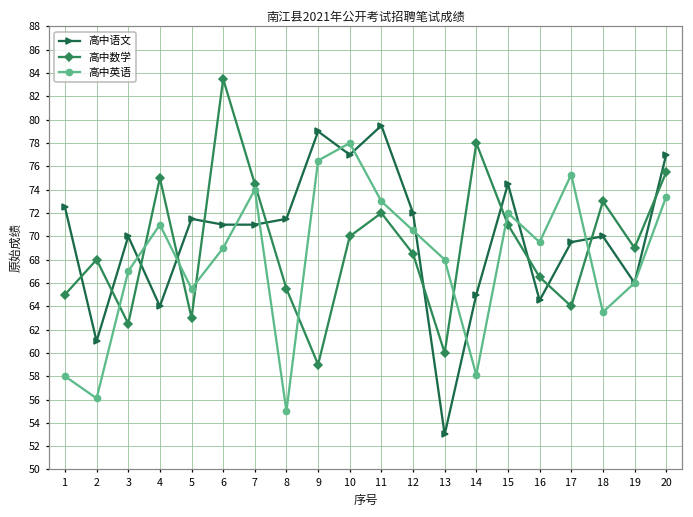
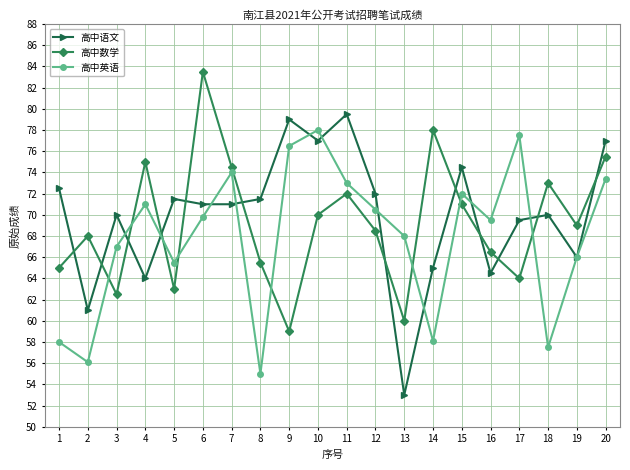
高中英语, 6: 69.0 -> 69.8
高中英语, 17: 75.3 -> 77.5
高中英语, 18: 63.5 -> 57.5
